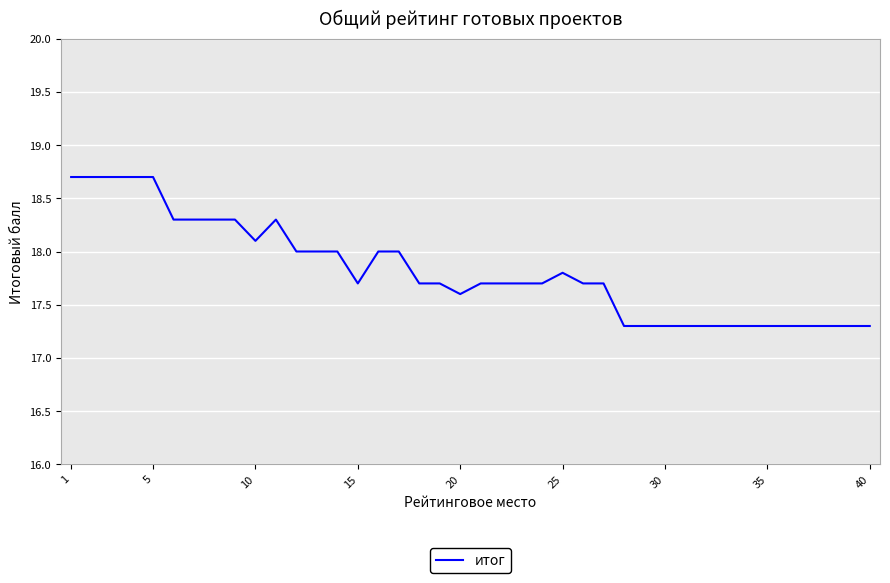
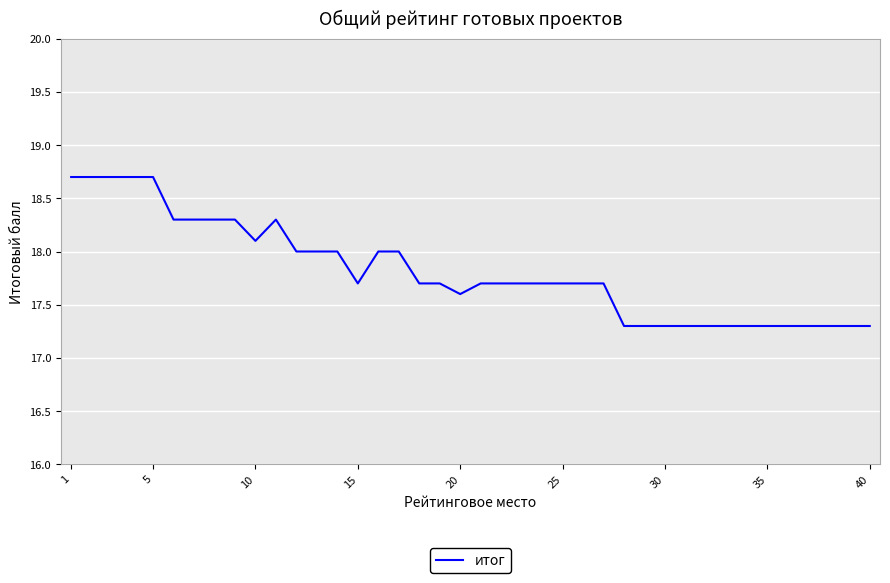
25: 17.8 -> 17.7
